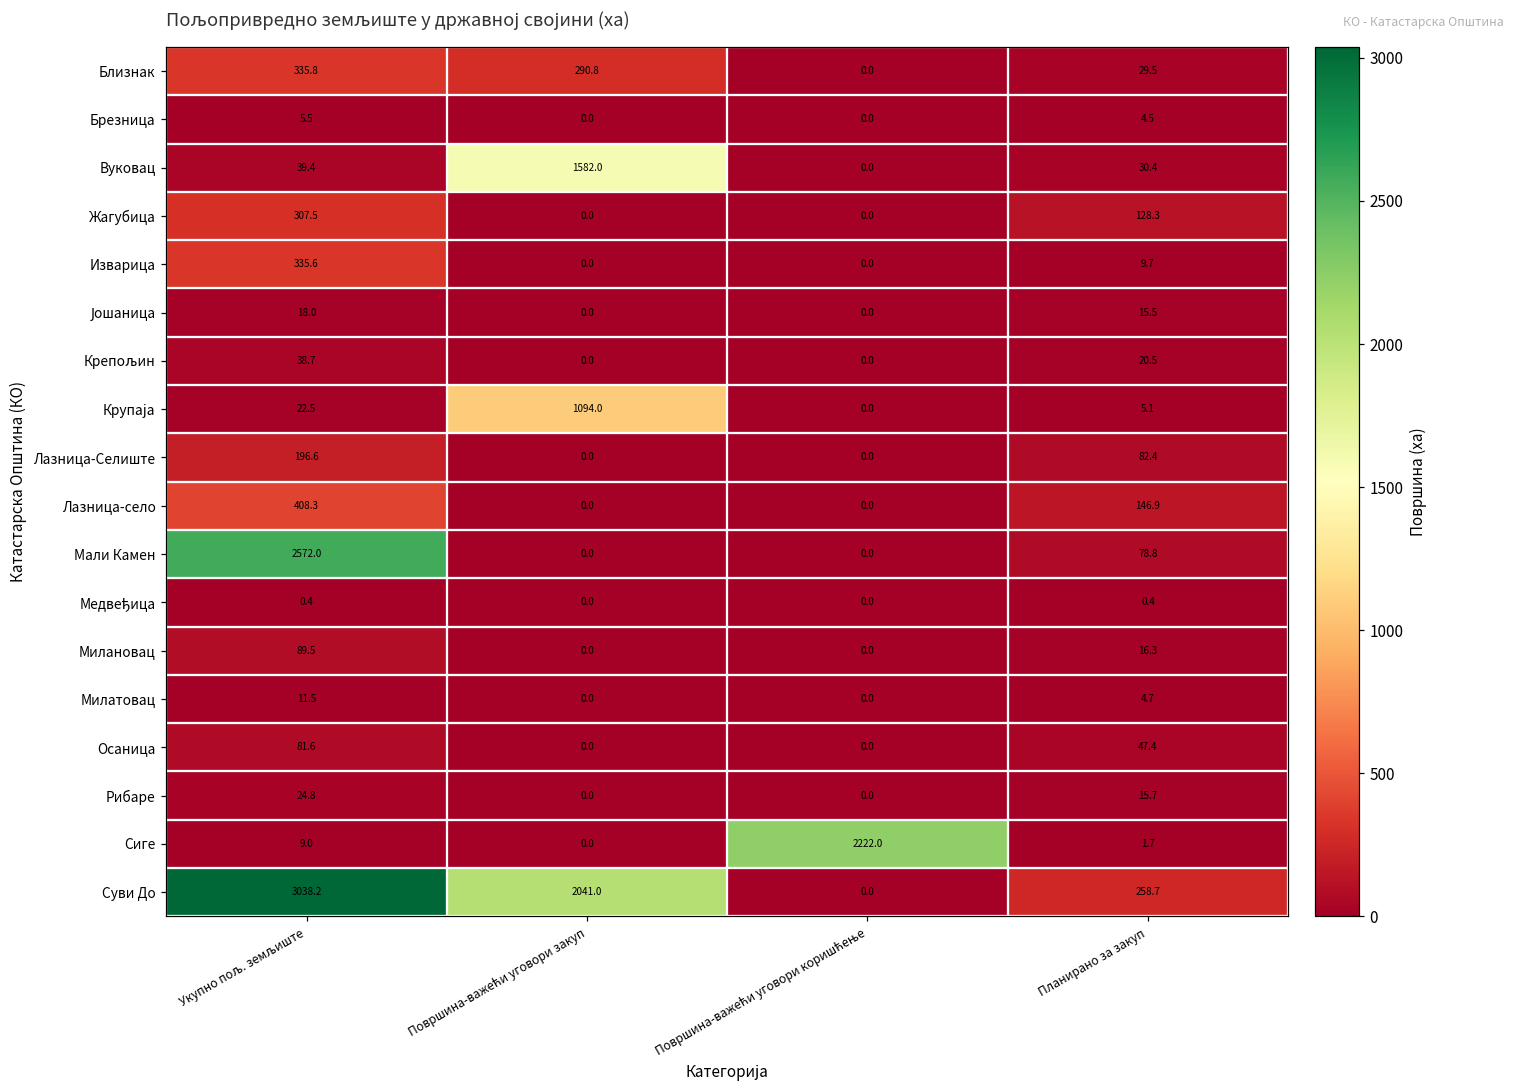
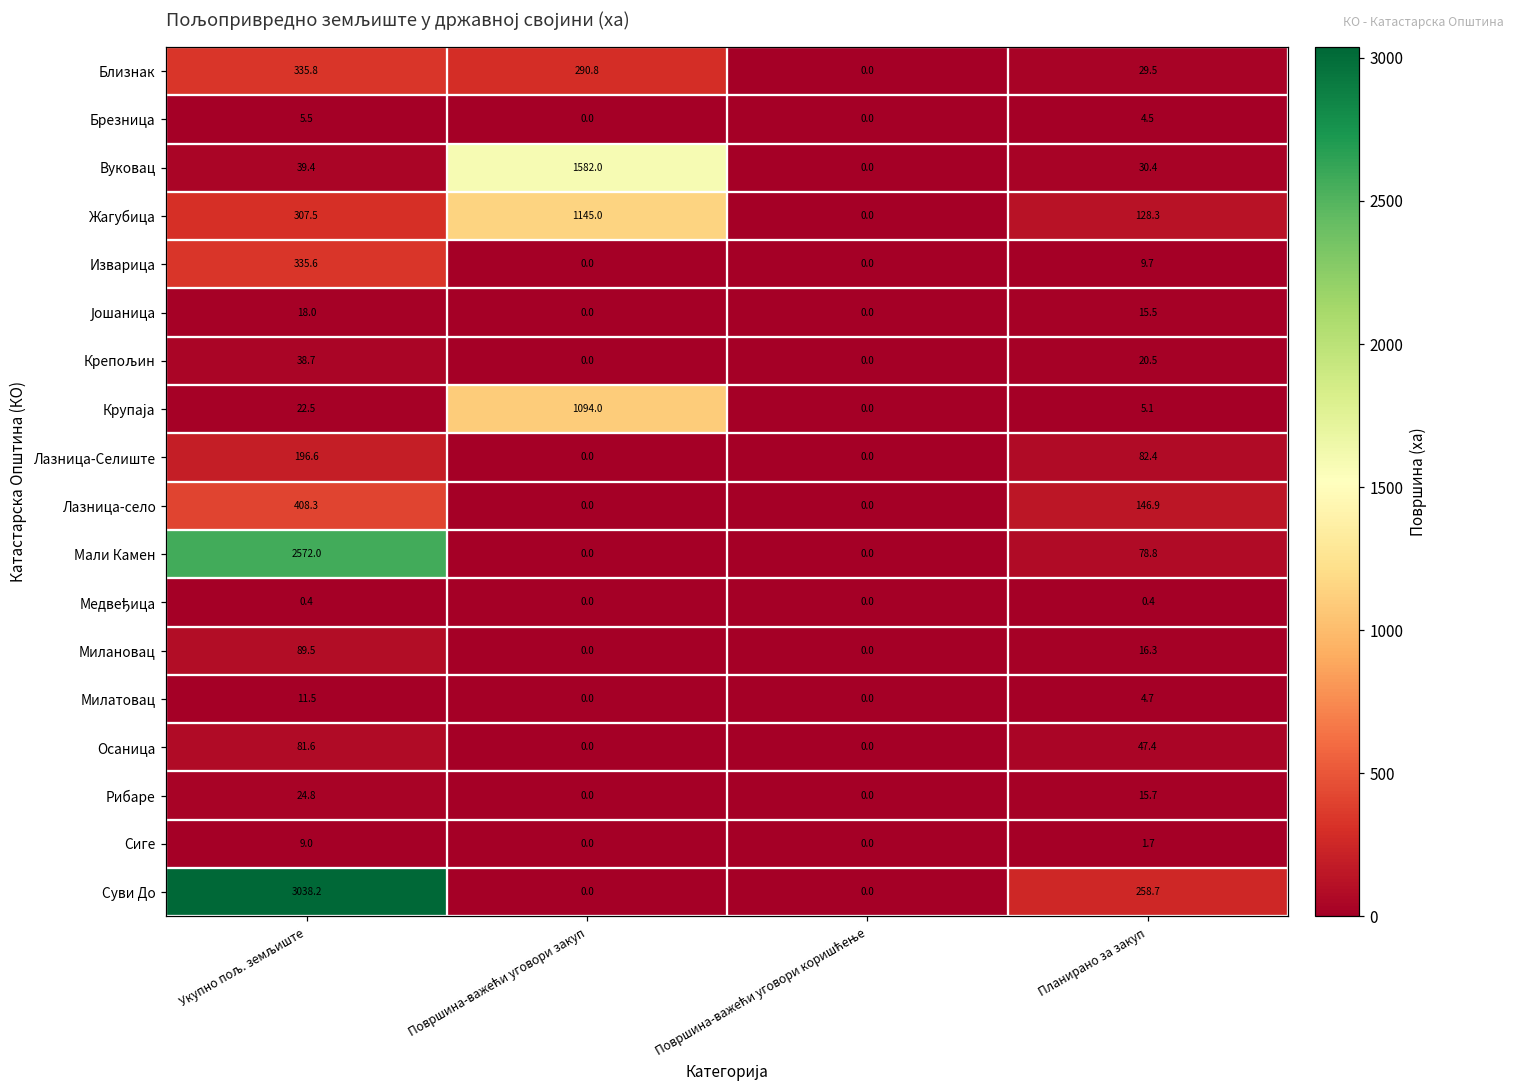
Жагубица, Површина-важећи уговори закуп: 0.0 -> 1145.0
Сиге, Површина-важећи уговори коришћење: 2222.0 -> 0.0
Суви До, Површина-важећи уговори закуп: 2041.0 -> 0.0
